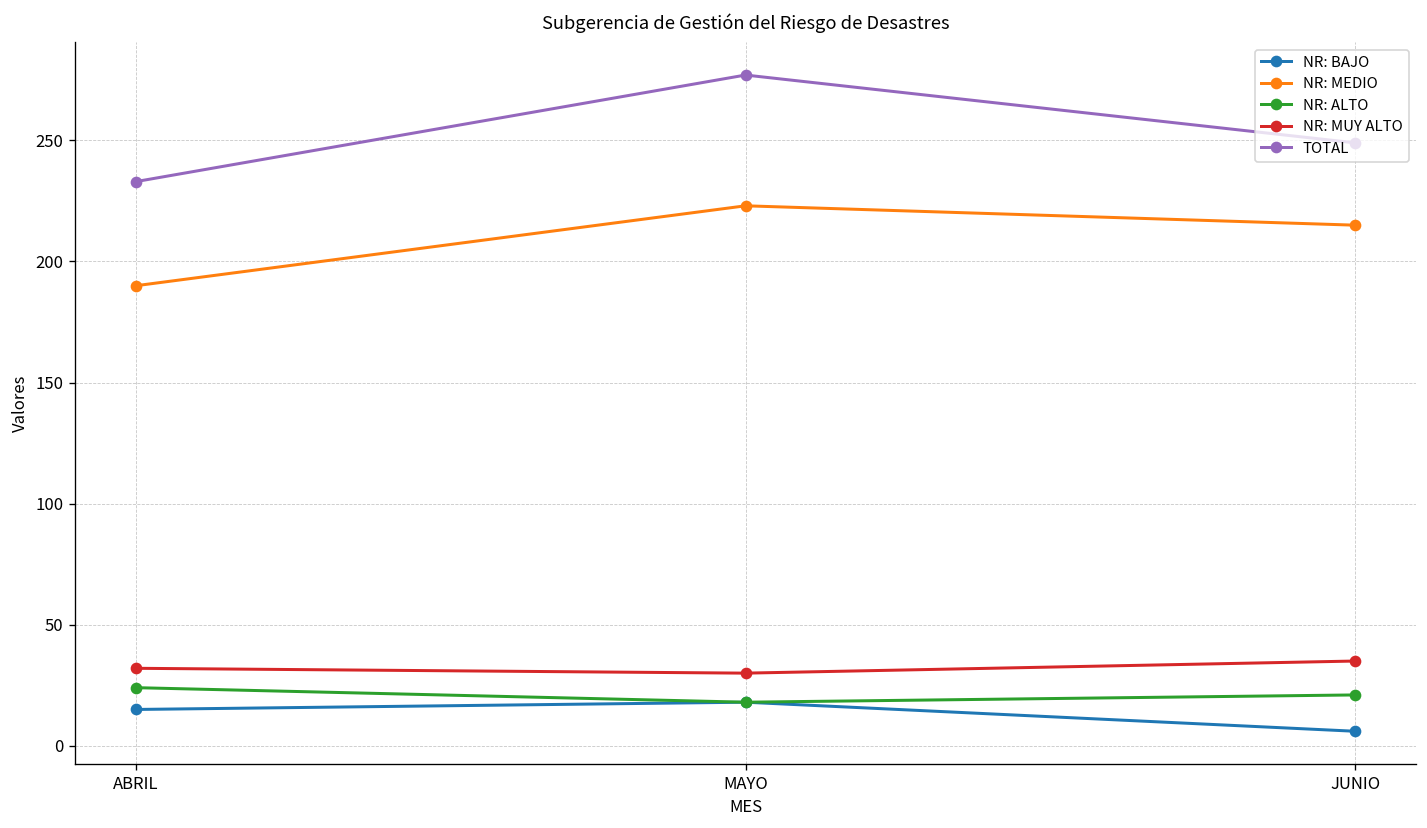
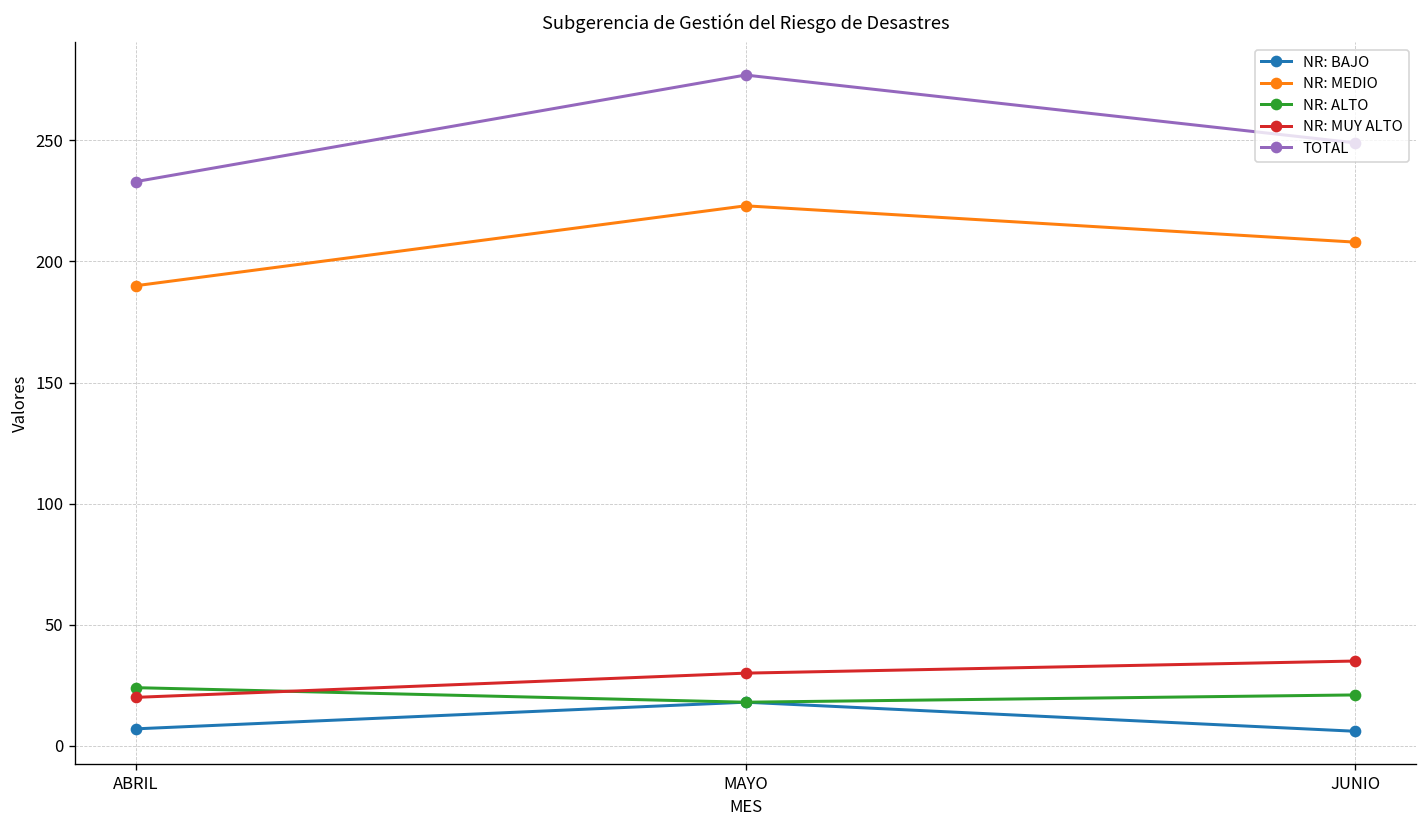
NR: BAJO, ABRIL: 15 -> 7
NR: MUY ALTO, ABRIL: 32 -> 20
NR: MEDIO, JUNIO: 215 -> 208
